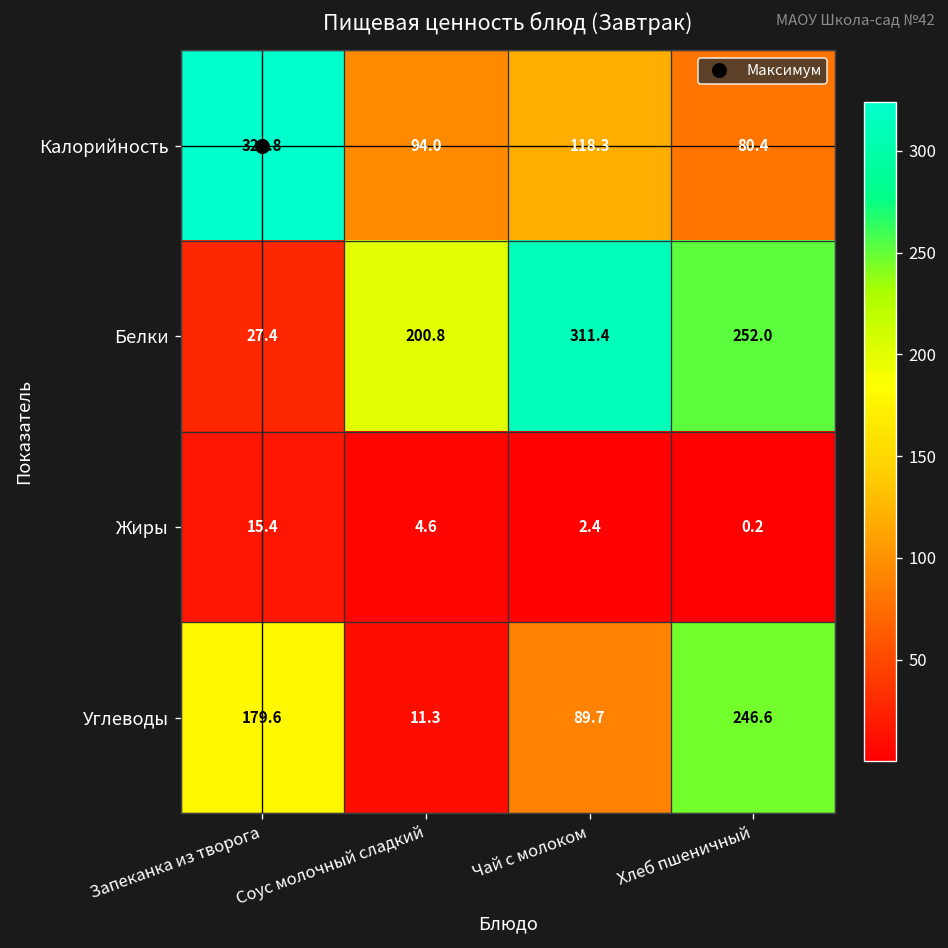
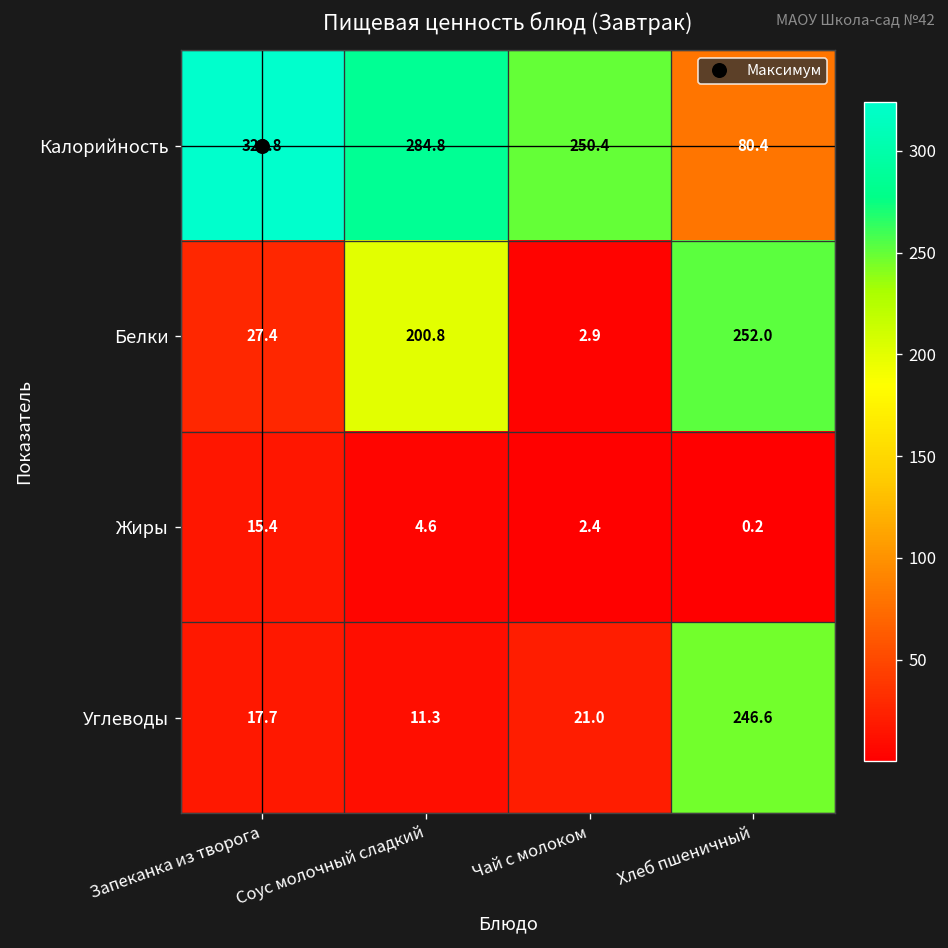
Калорийность, Соус молочный сладкий: 94.0 -> 284.8
Калорийность, Чай с молоком: 118.3 -> 250.4
Белки, Чай с молоком: 311.4 -> 2.9
Углеводы, Запеканка из творога: 179.6 -> 17.7
Углеводы, Чай с молоком: 89.7 -> 21.0
